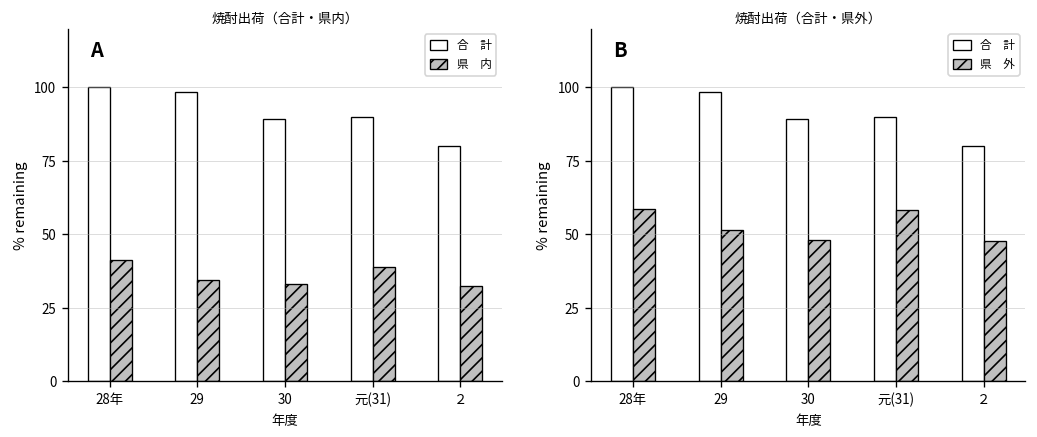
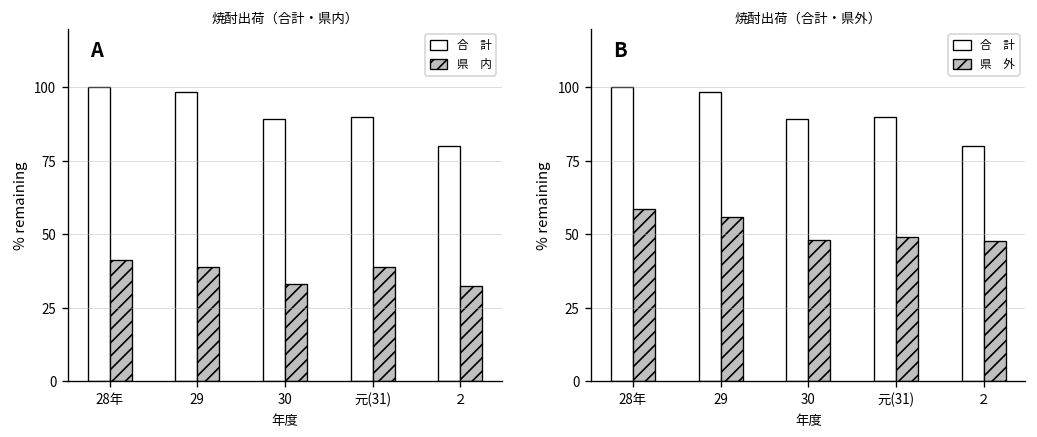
焼酎出荷（合計・県内）, 県 内, 29: 34 -> 39
焼酎出荷（合計・県外）, 県 外, 29: 52 -> 56
焼酎出荷（合計・県外）, 県 外, 元(31): 58 -> 49
